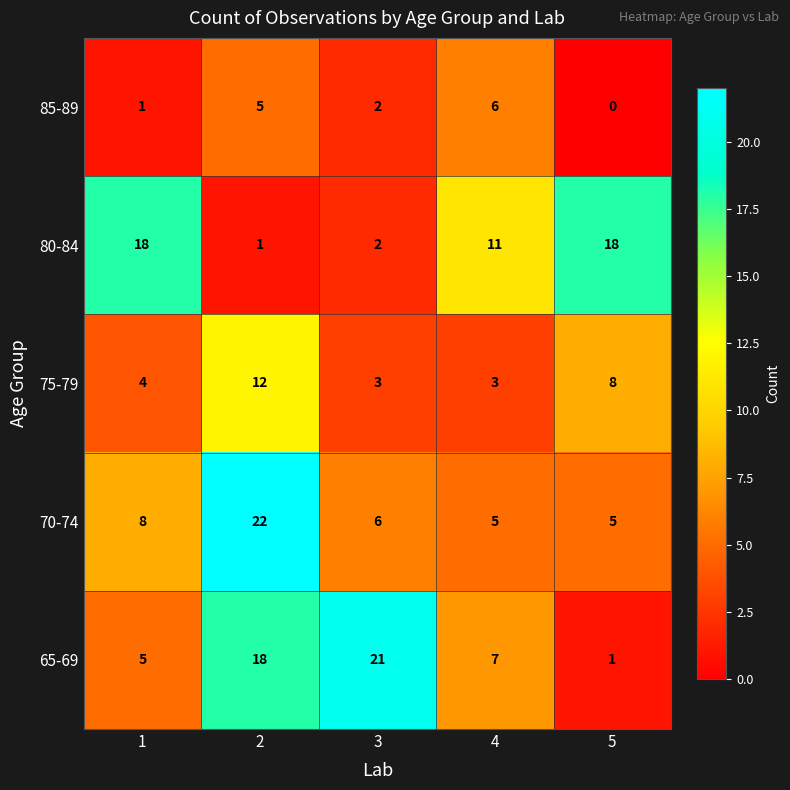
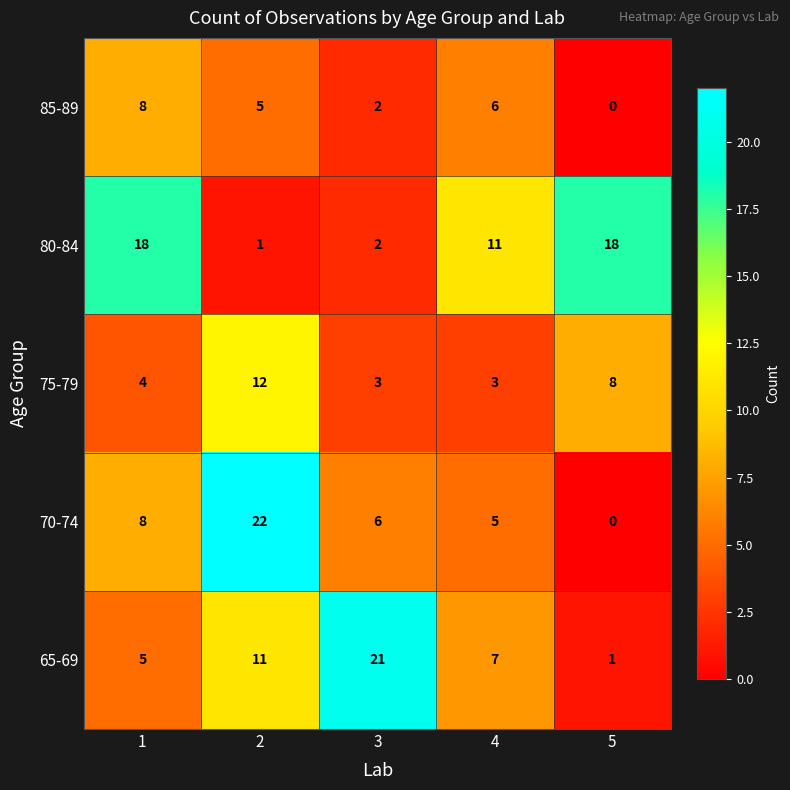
85-89, 1: 1 -> 8
70-74, 5: 5 -> 0
65-69, 2: 18 -> 11
